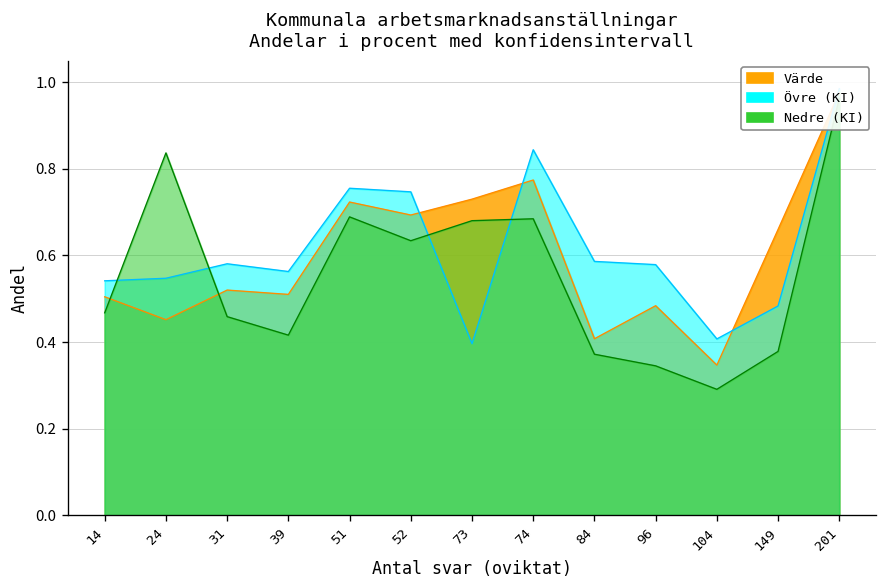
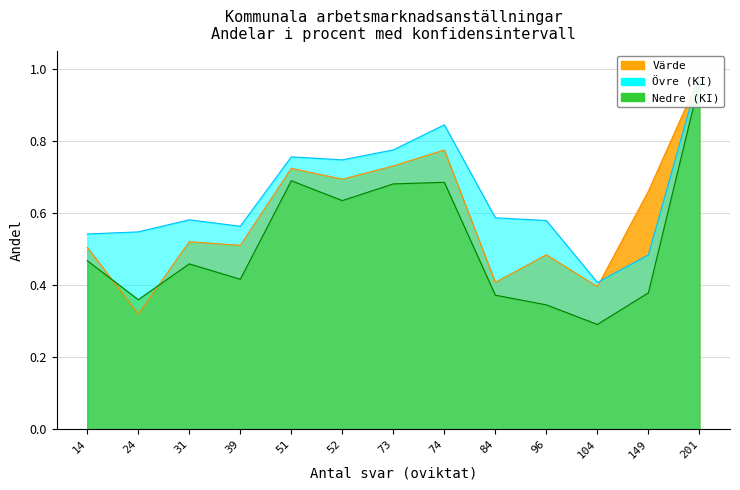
Värde, 24: 0.45 -> 0.32
Nedre (KI), 24: 0.84 -> 0.36
Övre (KI), 73: 0.40 -> 0.77
Värde, 104: 0.35 -> 0.40
